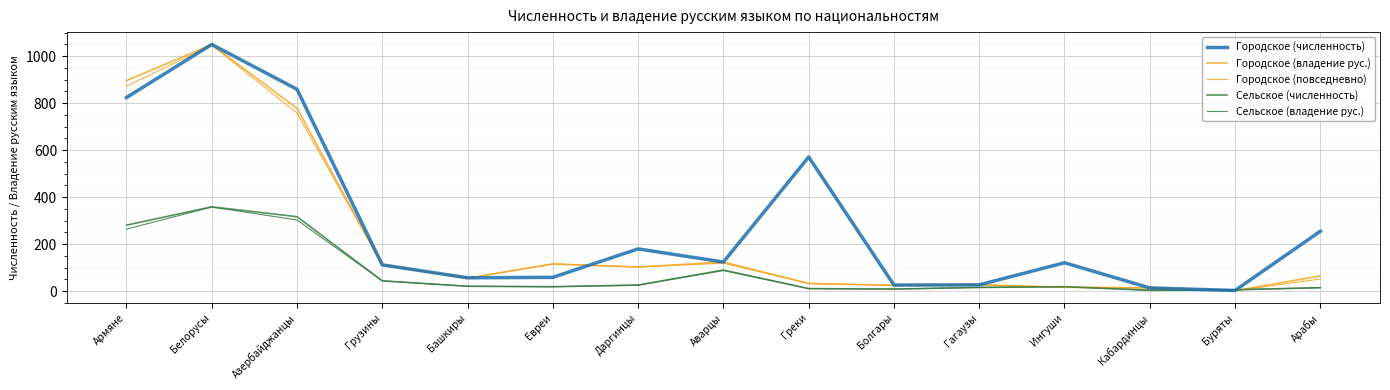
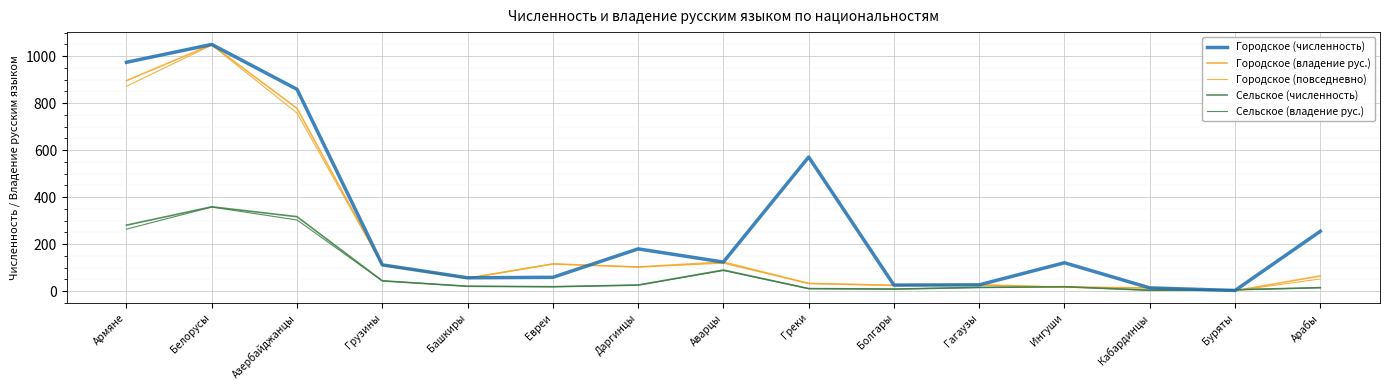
Городское (численность), Армяне: 820 -> 970
